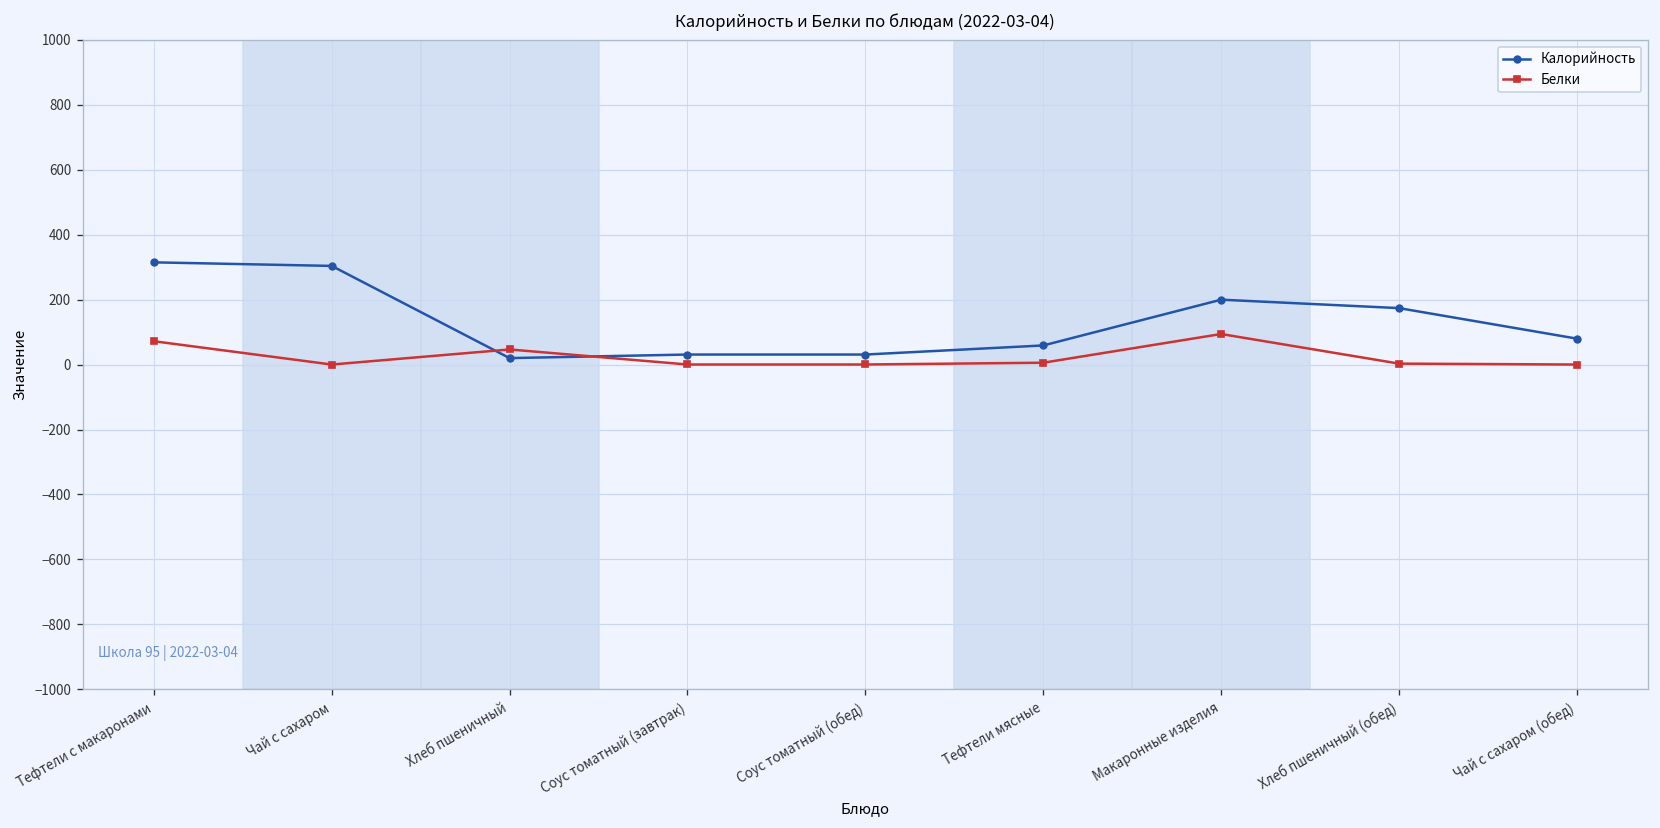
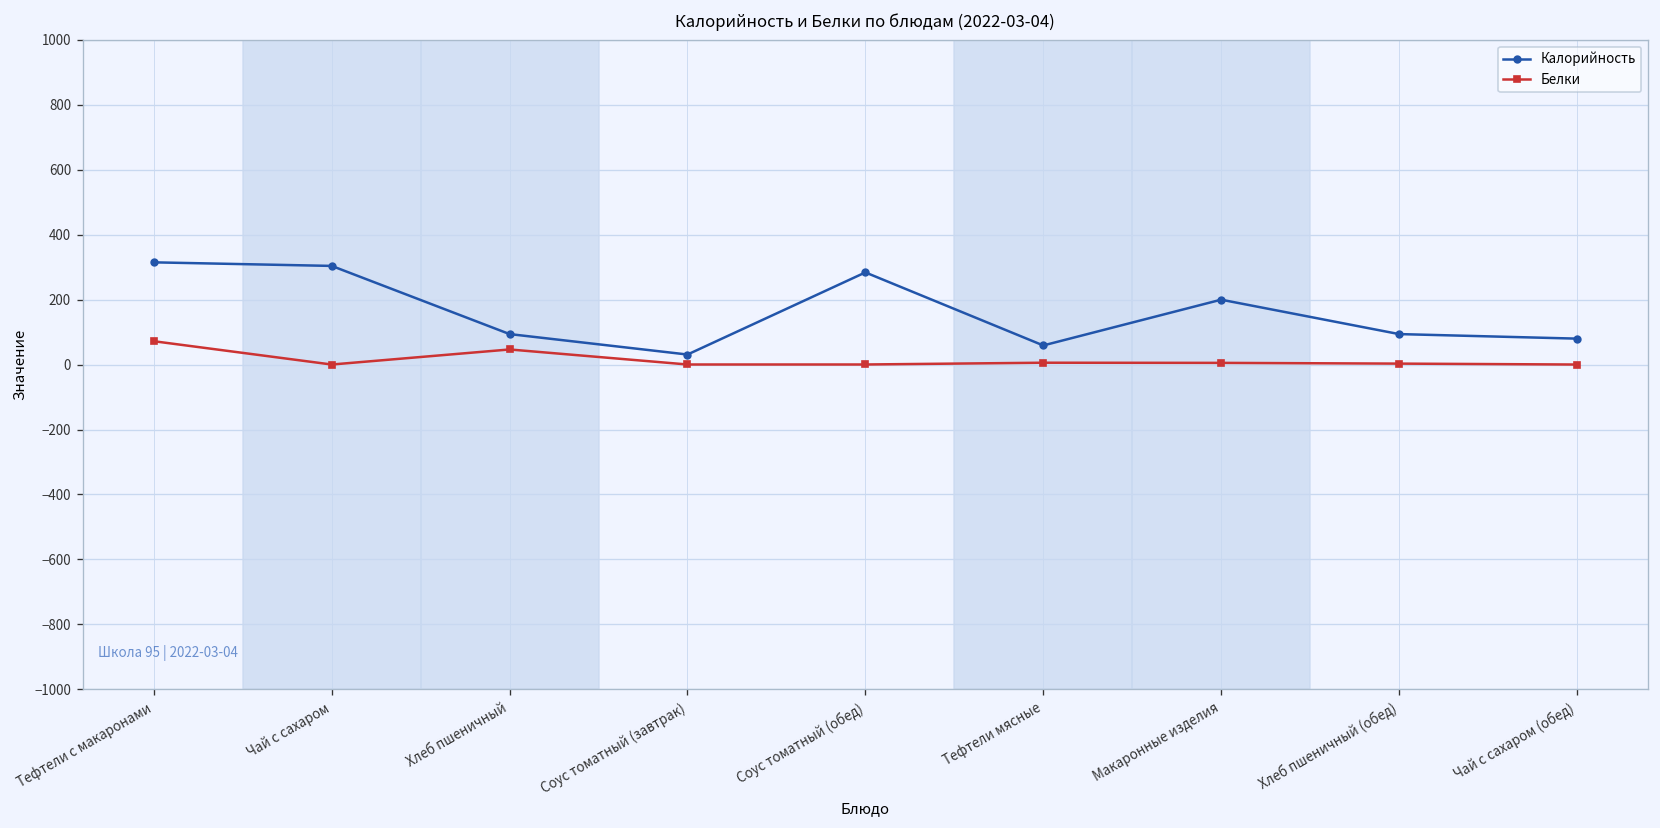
Калорийность, Хлеб пшеничный: 20 -> 90
Калорийность, Соус томатный (обед): 30 -> 280
Белки, Макаронные изделия: 90 -> 10
Калорийность, Хлеб пшеничный (обед): 170 -> 90
